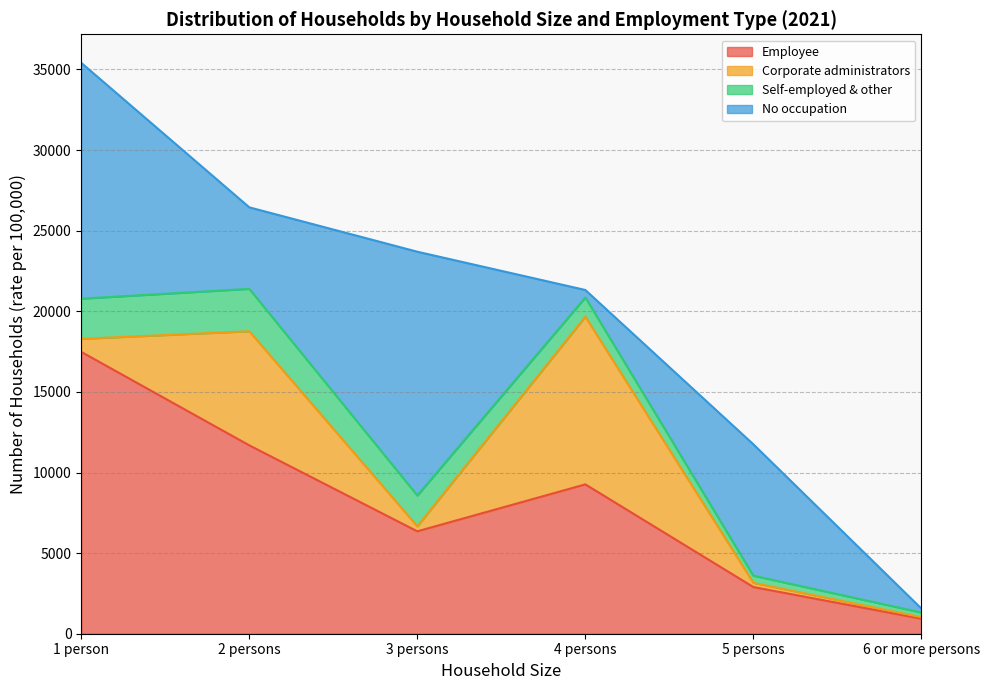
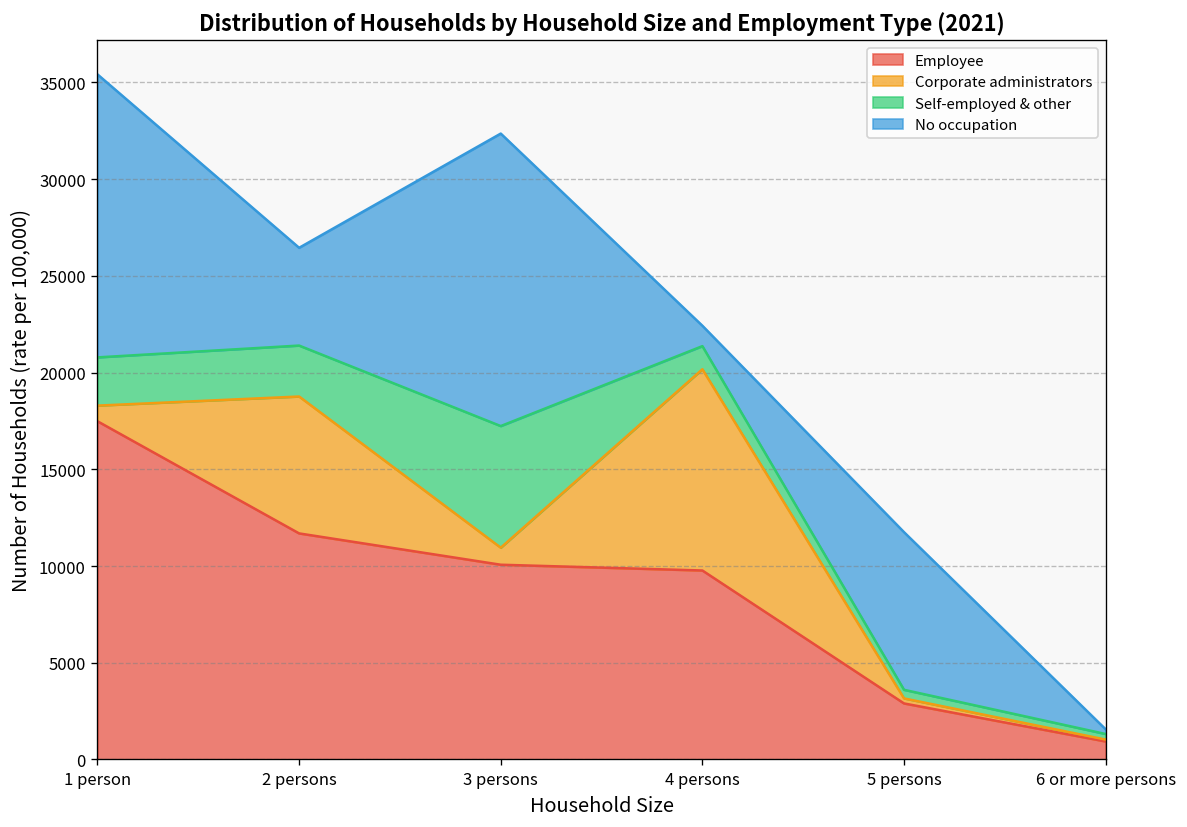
Employee, 3 persons: 6400 -> 10100
Corporate administrators, 3 persons: 300 -> 900
Self-employed & other, 3 persons: 1900 -> 6300
Employee, 4 persons: 9300 -> 9800
No occupation, 4 persons: 500 -> 1100
